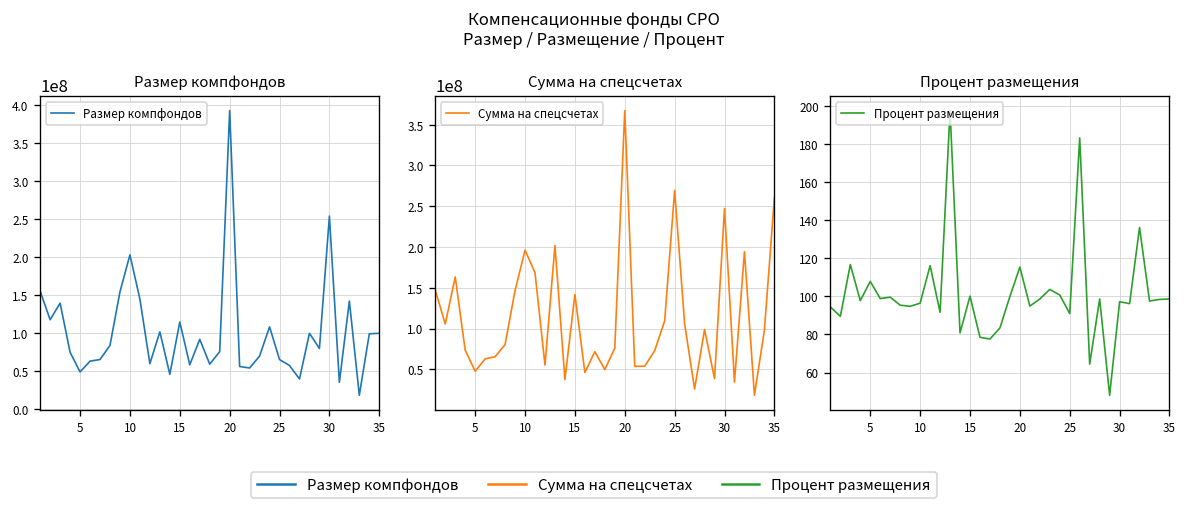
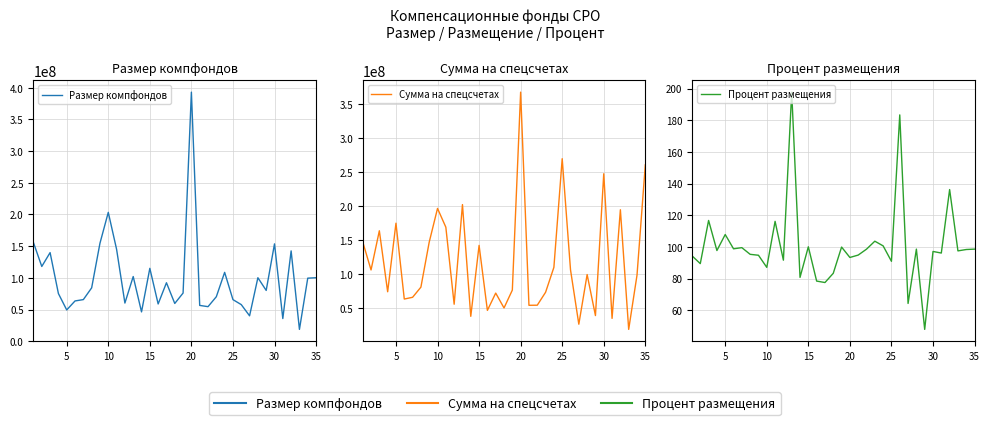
Размер компфондов, 30: 250000000 -> 150000000
Сумма на спецсчетах, 5: 50000000 -> 170000000
Процент размещения, 10: 96 -> 87
Процент размещения, 20: 115 -> 93
